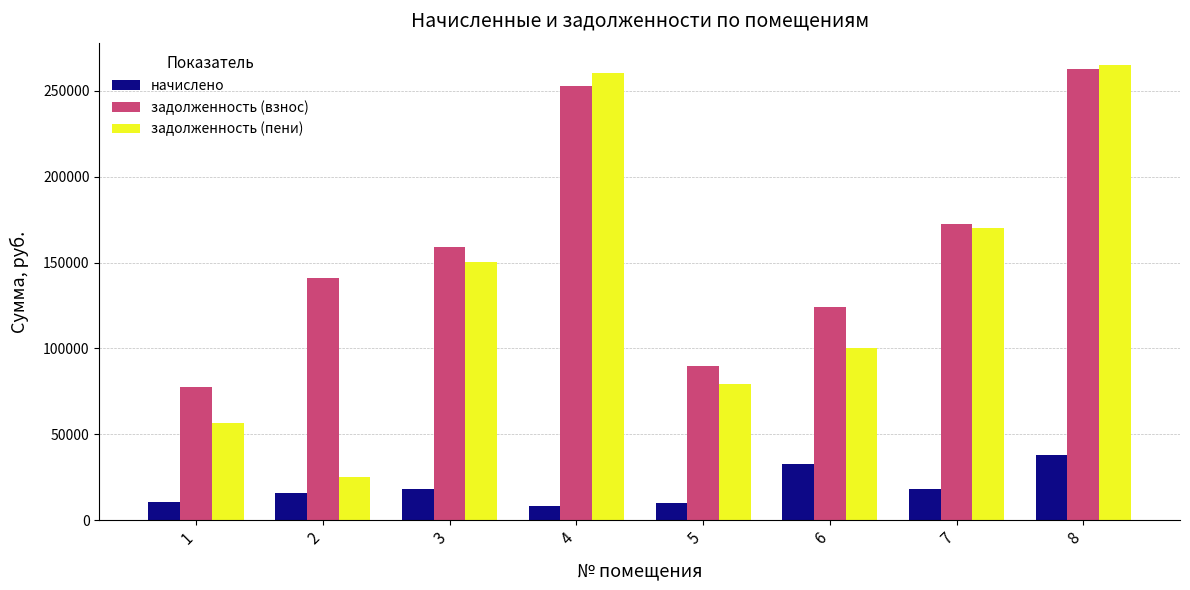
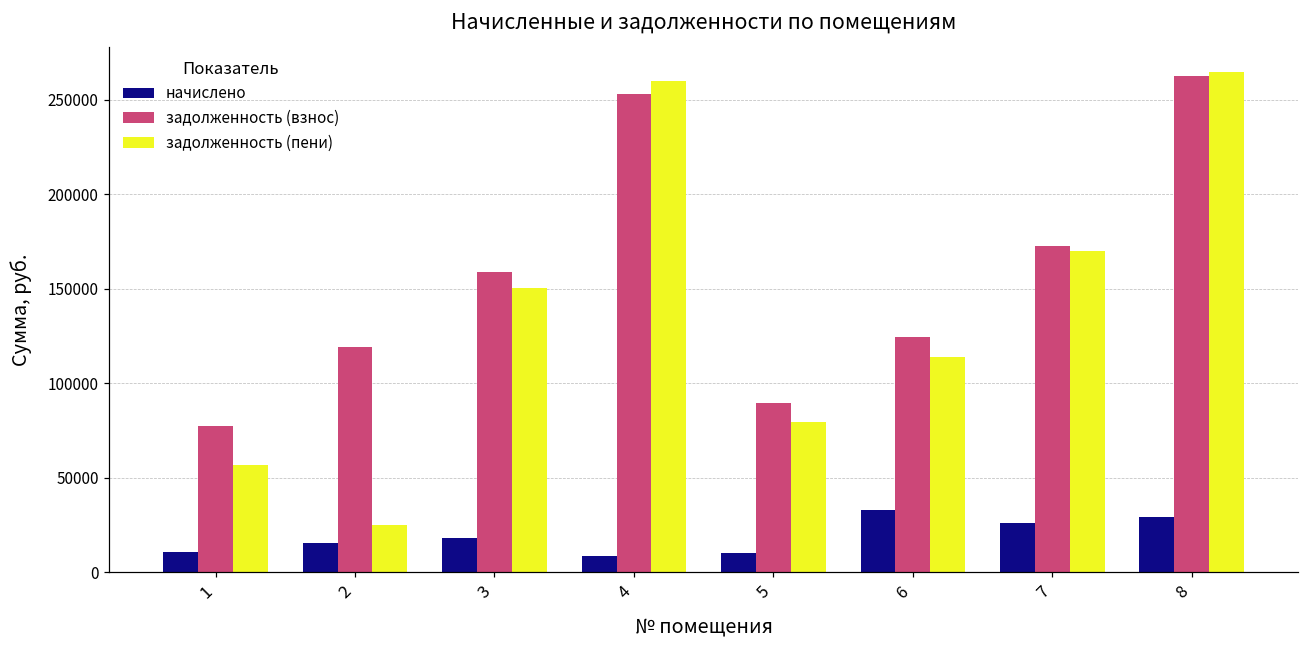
задолженность (взнос), 2: 141000 -> 119000
задолженность (пени), 6: 100000 -> 114000
начислено, 7: 18000 -> 26000
начислено, 8: 38000 -> 29000
